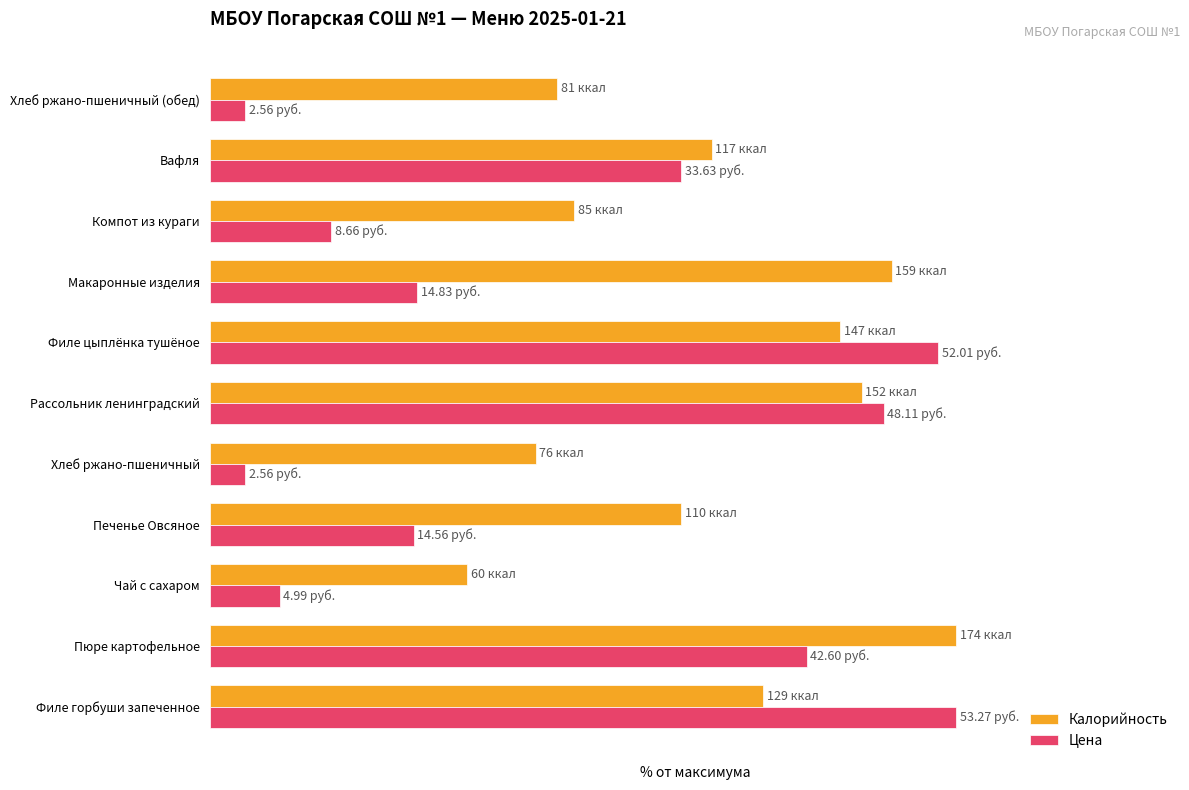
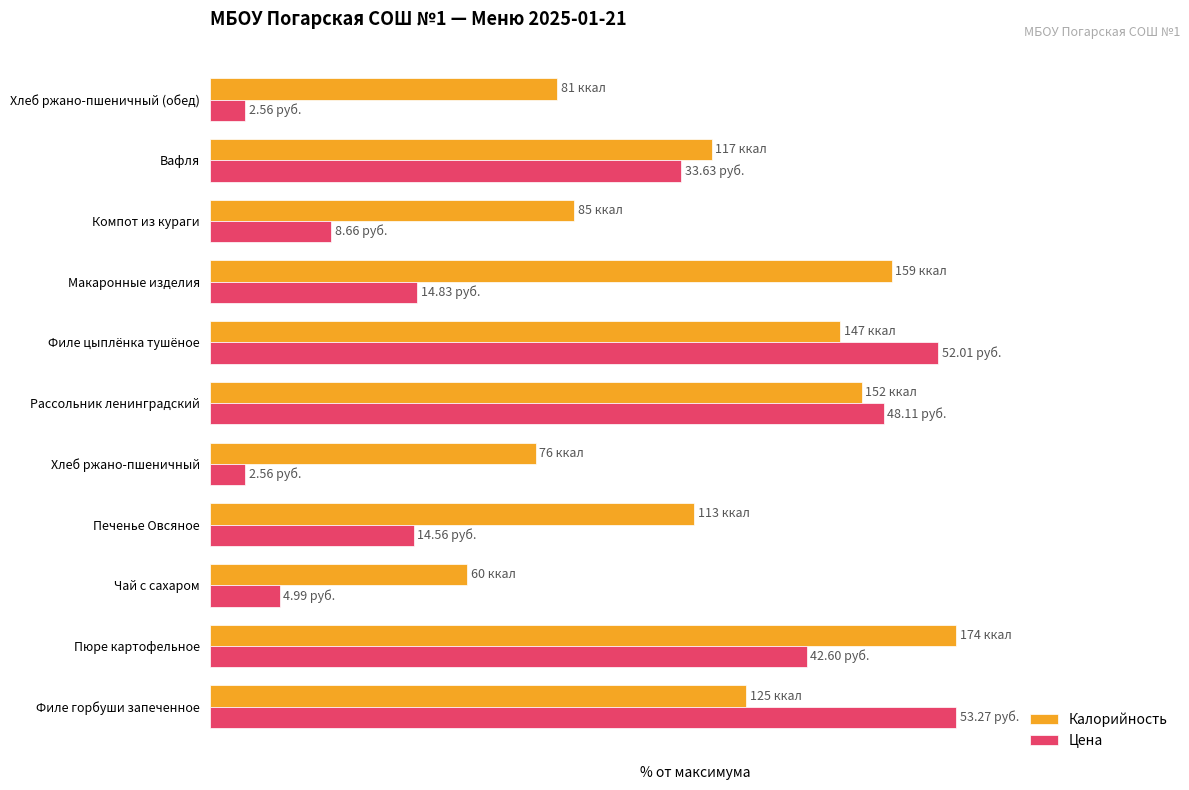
Калорийность, Печенье Овсяное: 110 -> 113
Калорийность, Филе горбуши запеченное: 129 -> 125
